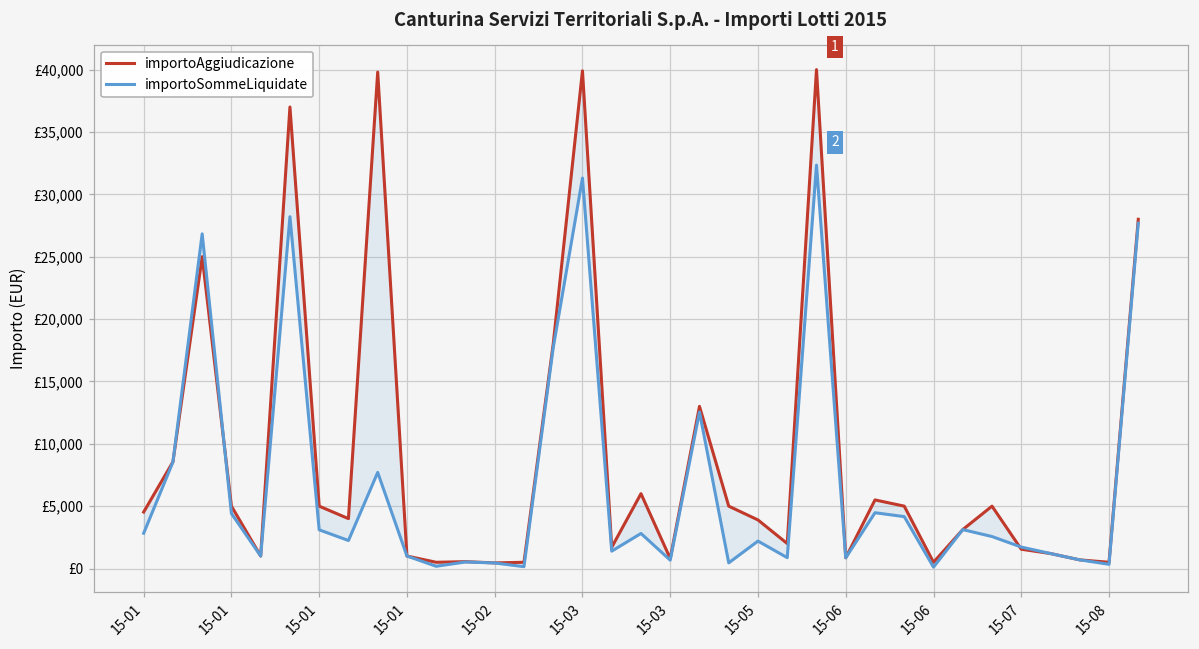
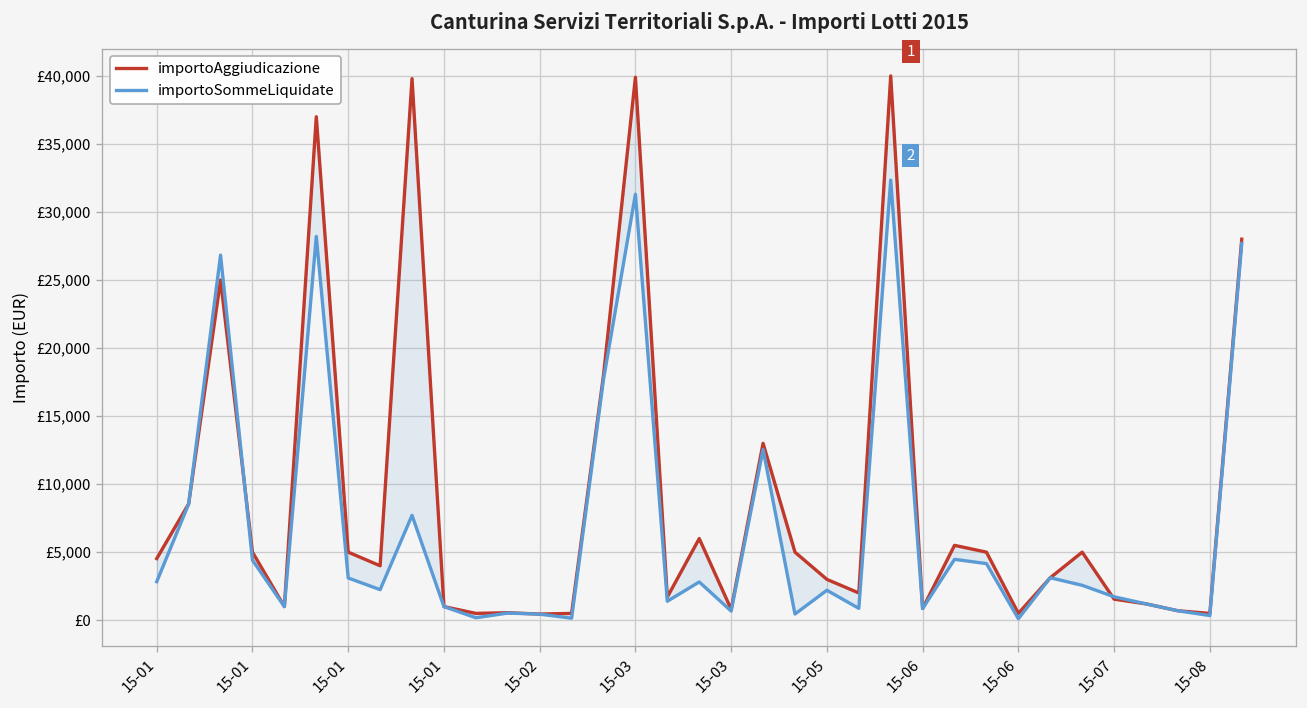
importoAggiudicazione, 15-05: £3,900 -> £3,000
